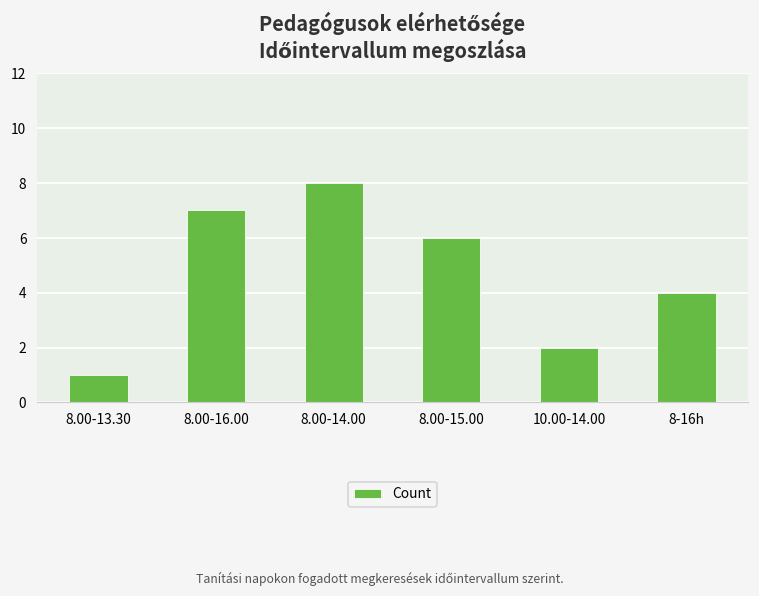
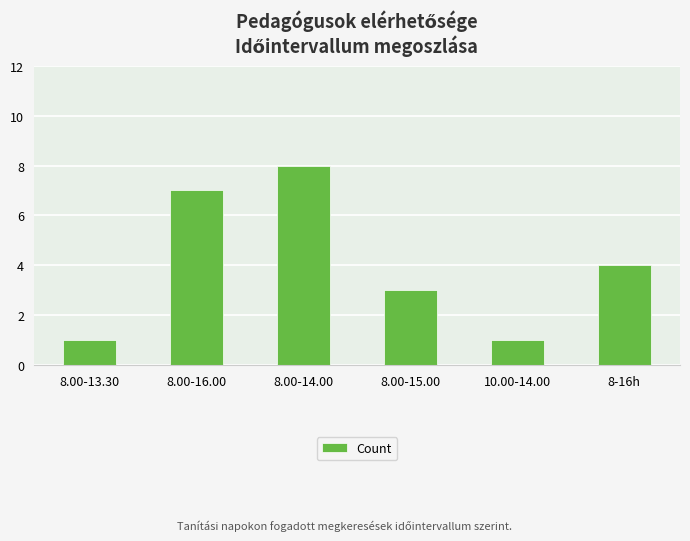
8.00-15.00: 6 -> 3
10.00-14.00: 2 -> 1
